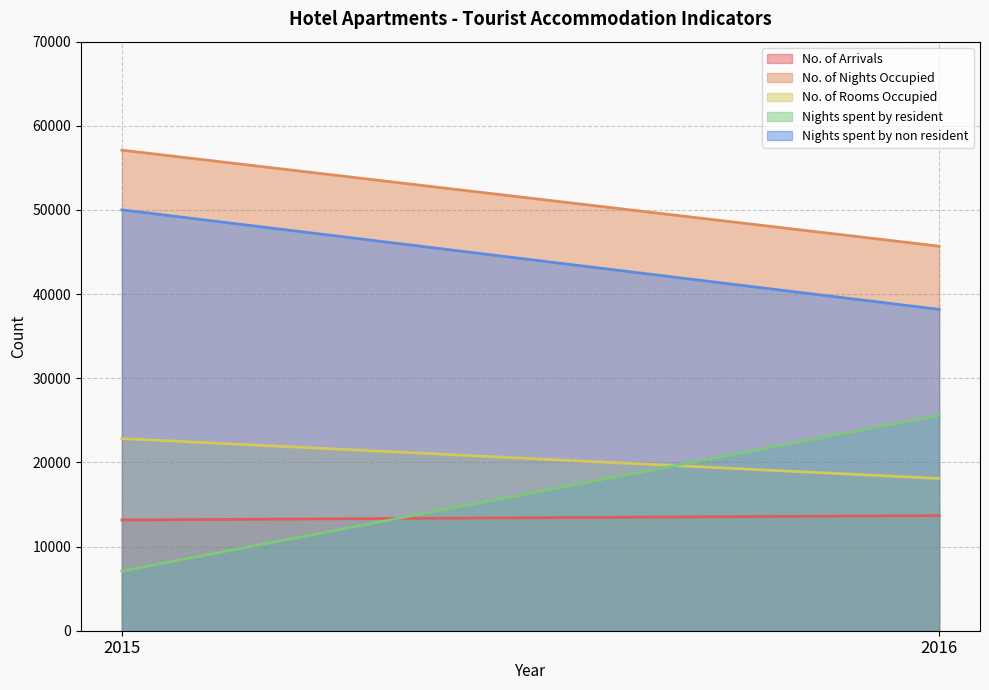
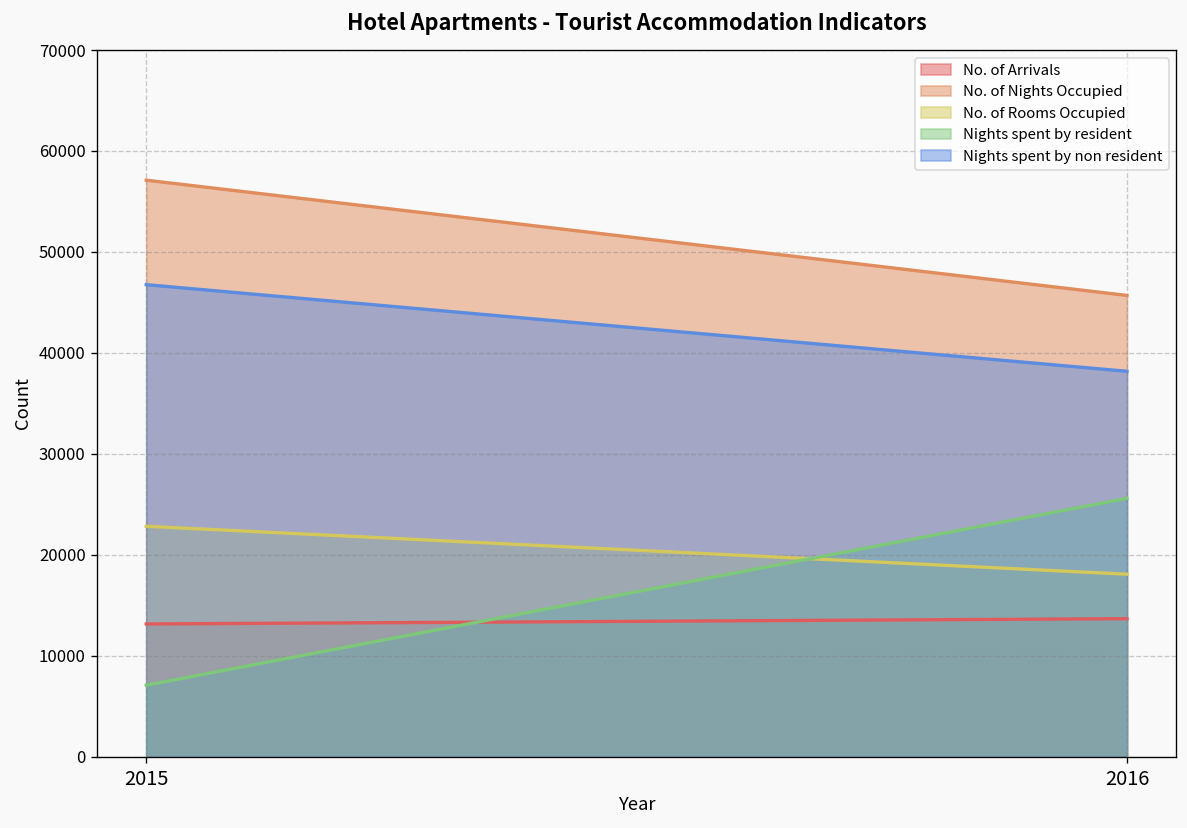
Nights spent by non resident, 2015: 50000 -> 47000
